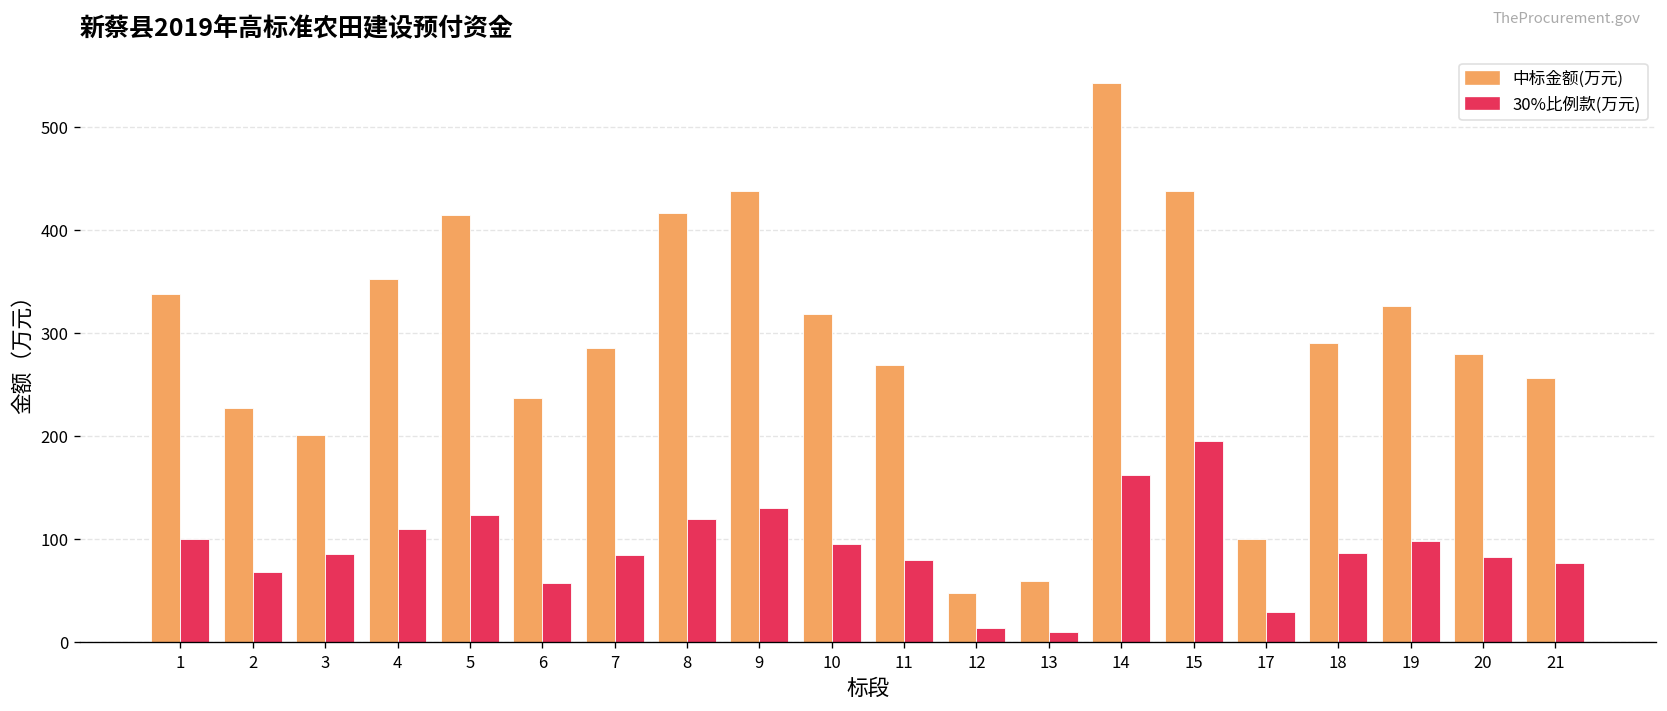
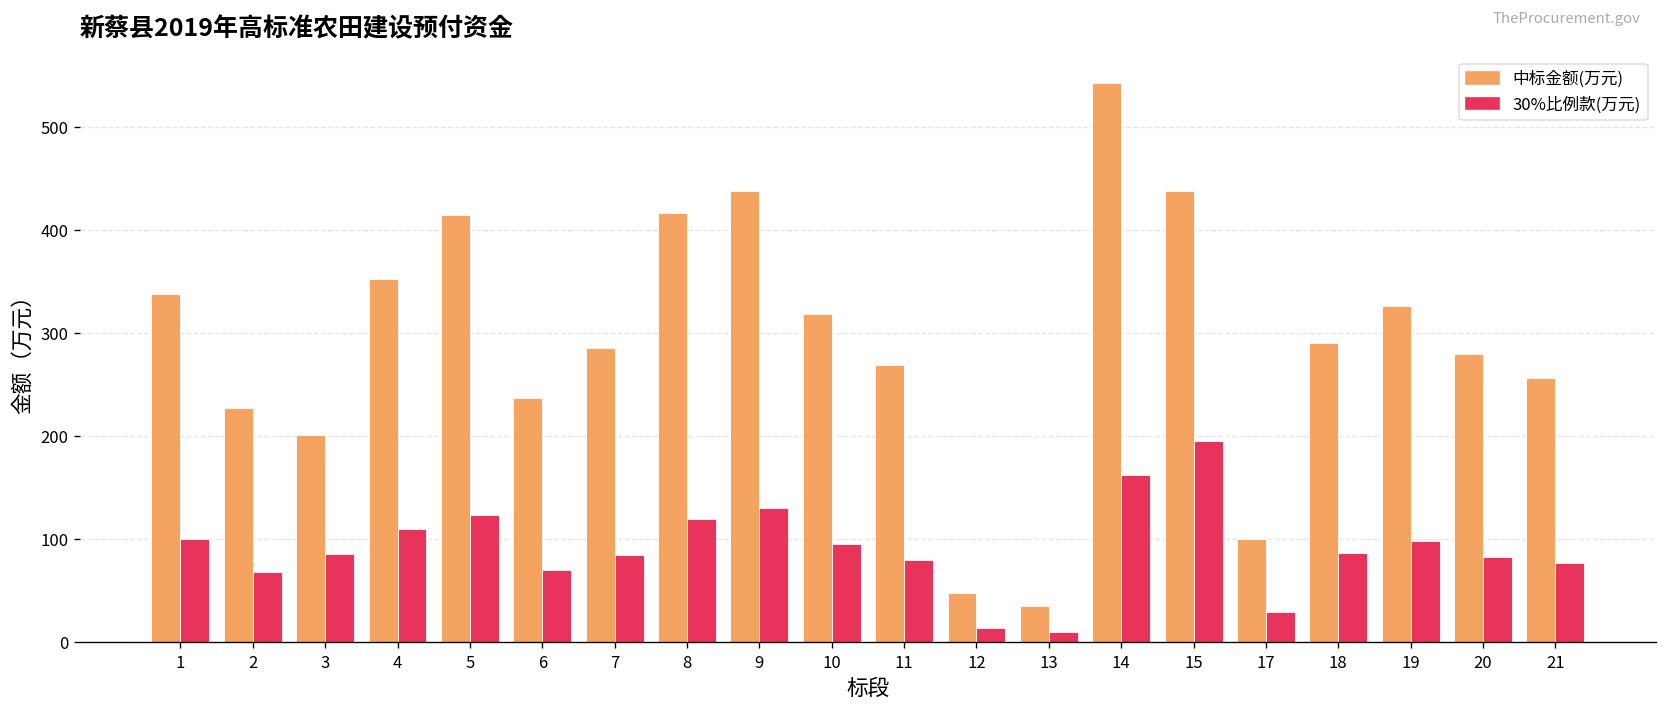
30%比例款(万元), 6: 60 -> 70
中标金额(万元), 13: 60 -> 30
